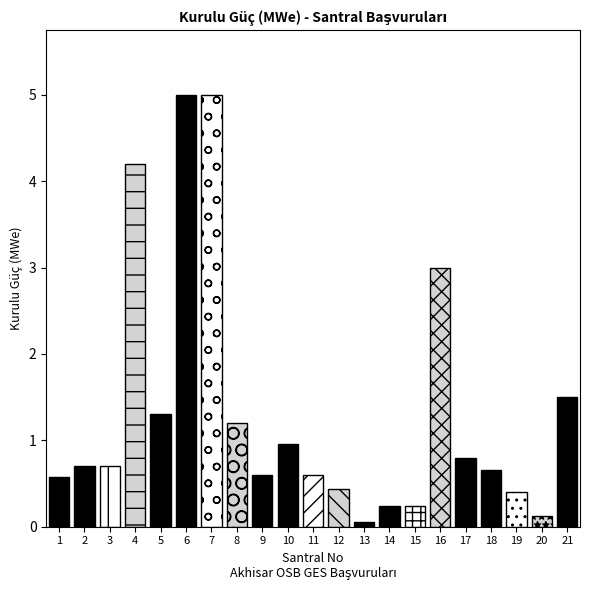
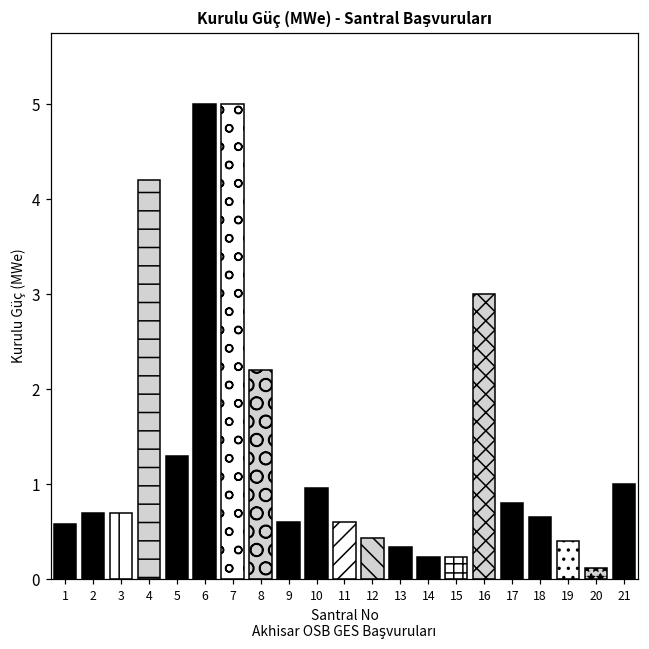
8: 1.2 -> 2.2
13: 0.1 -> 0.3
21: 1.5 -> 1.0
